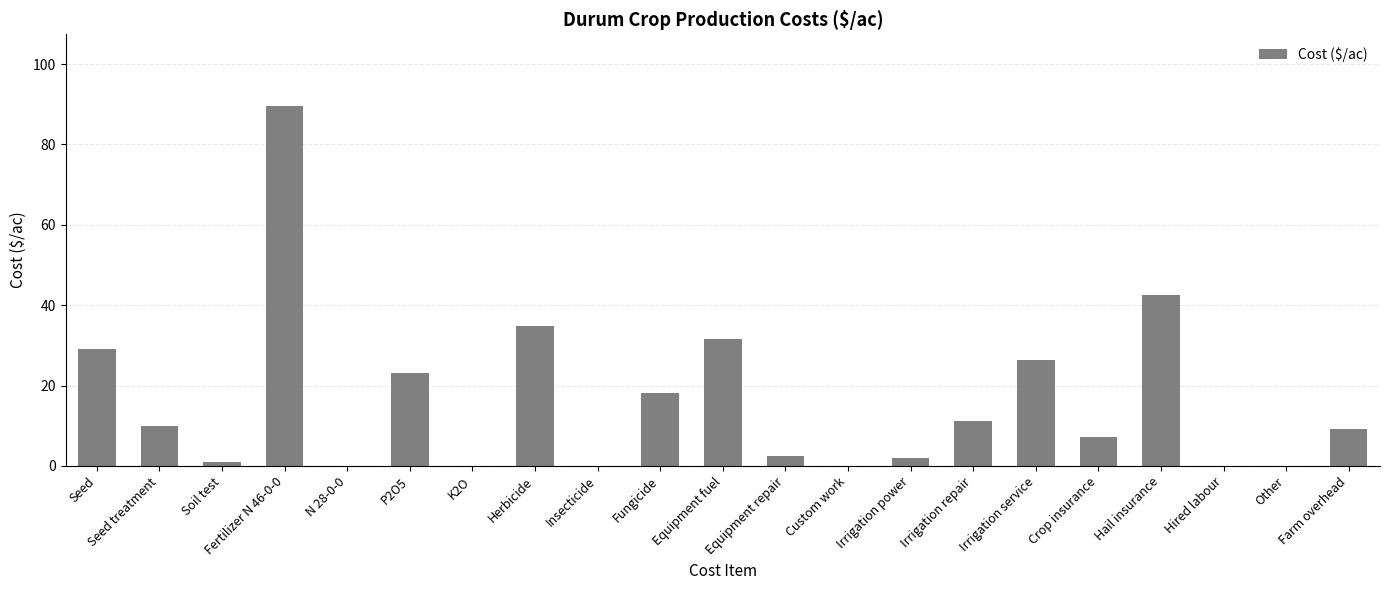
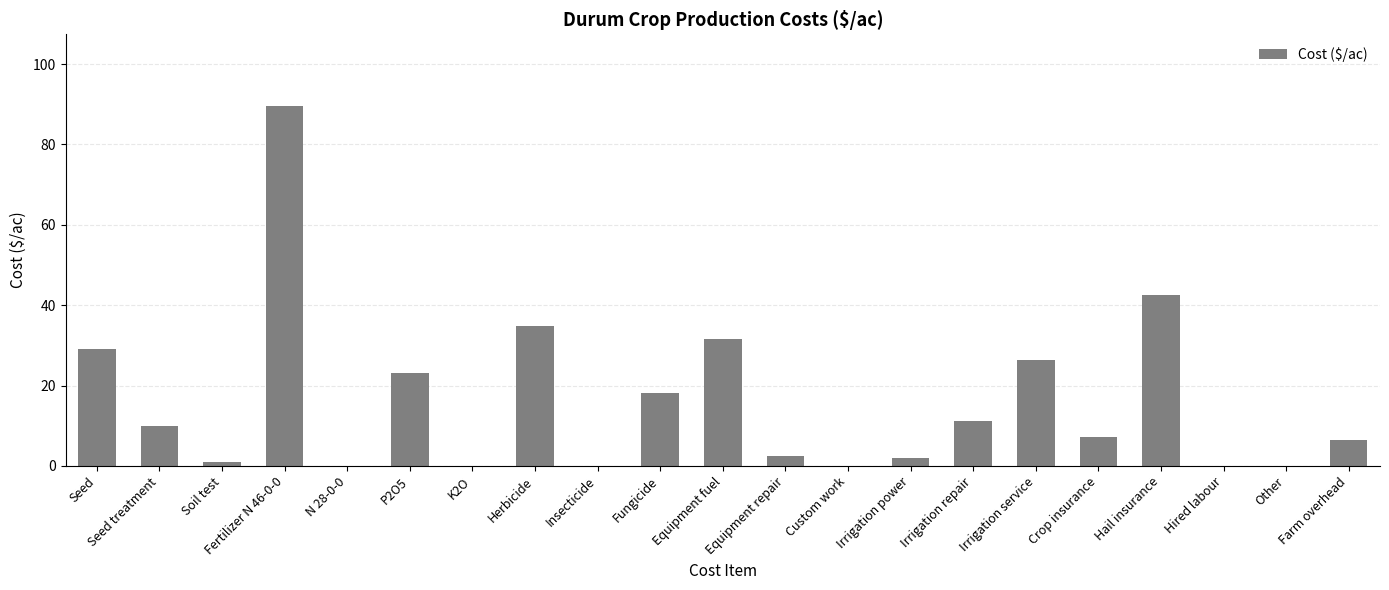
Farm overhead: 9 -> 6
